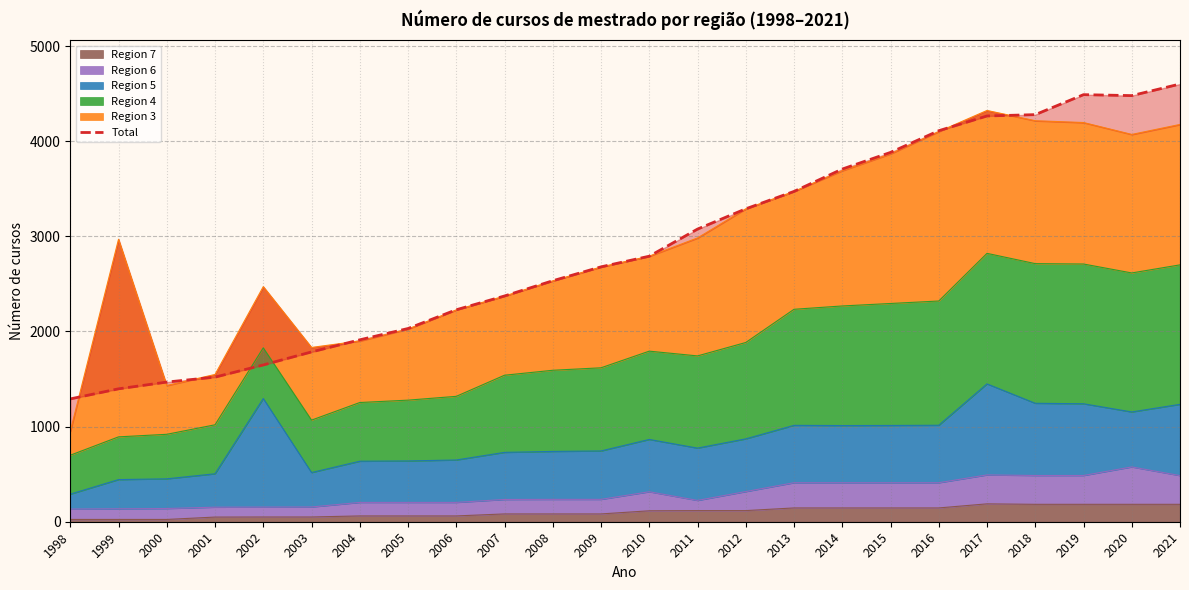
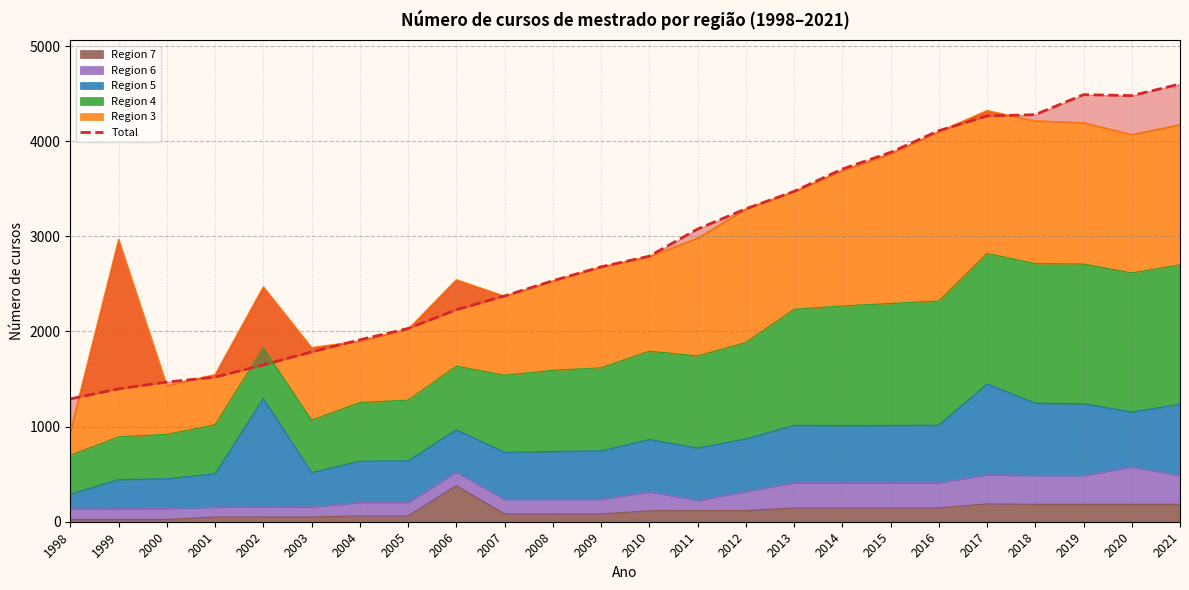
Region 7, 2006: 100 -> 400
